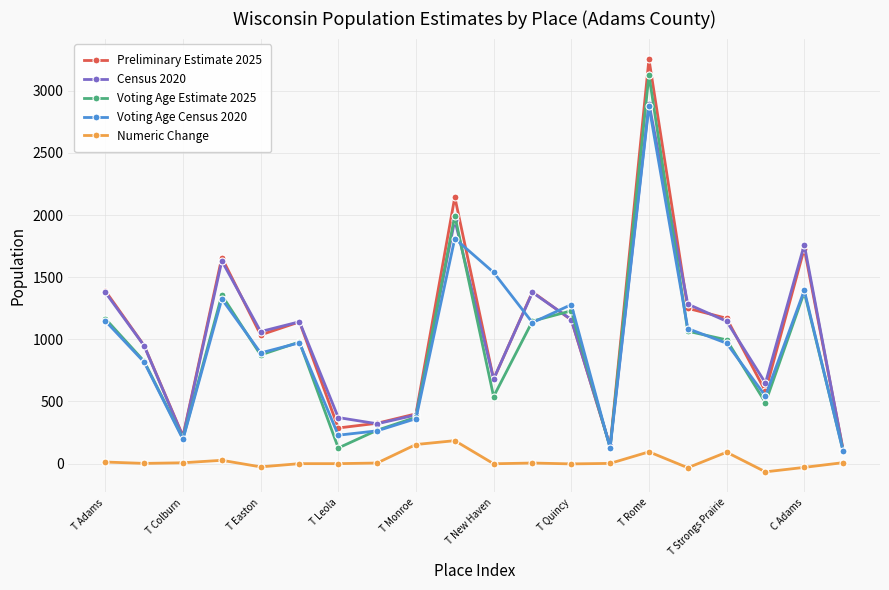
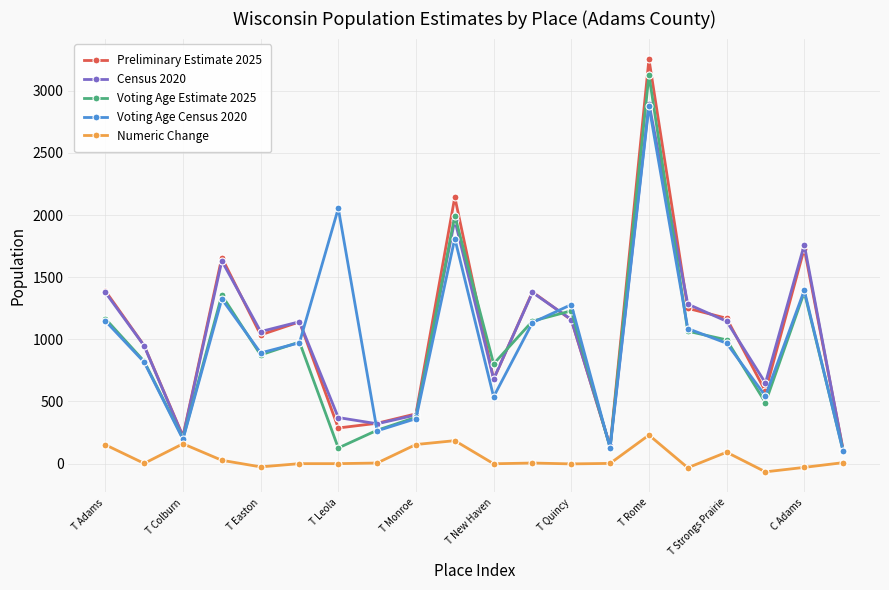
Numeric Change, T Adams: 10 -> 150
Numeric Change, T Colburn: 10 -> 160
Voting Age Census 2020, T Leola: 230 -> 2050
Voting Age Estimate 2025, T New Haven: 540 -> 800
Voting Age Census 2020, T New Haven: 1540 -> 540
Numeric Change, T Rome: 90 -> 230
